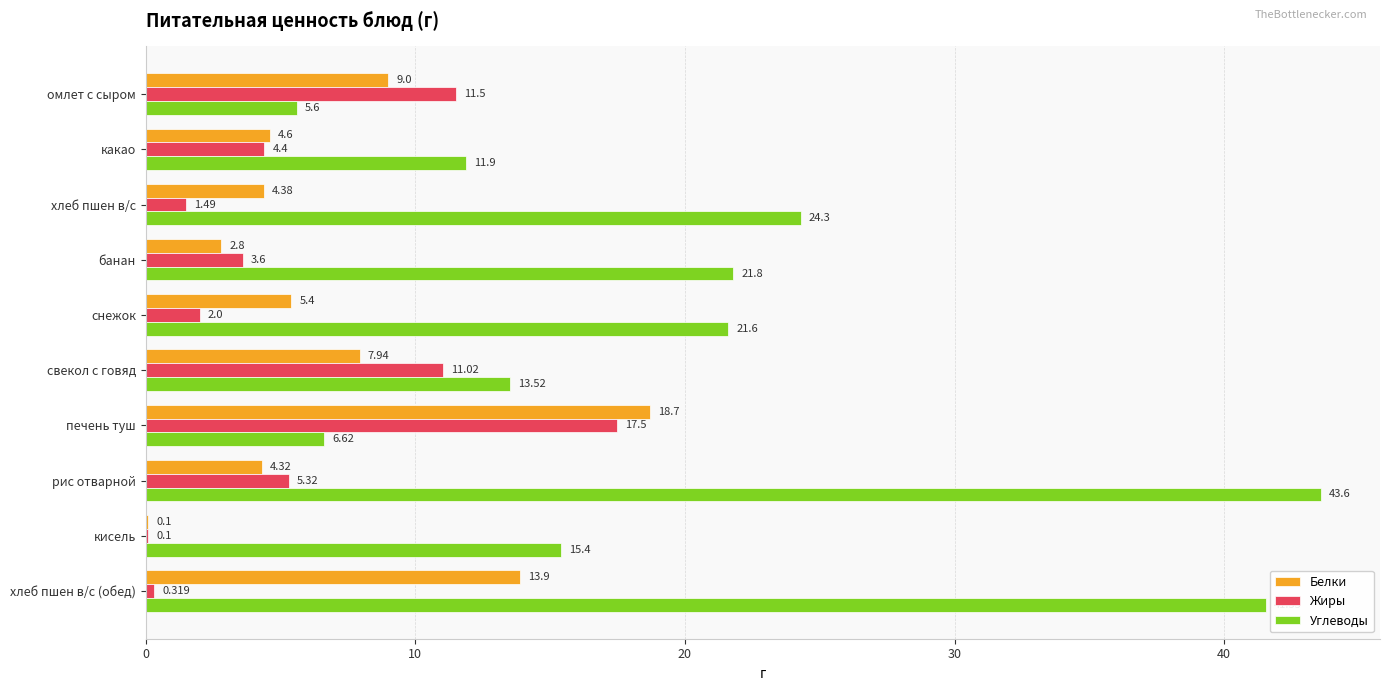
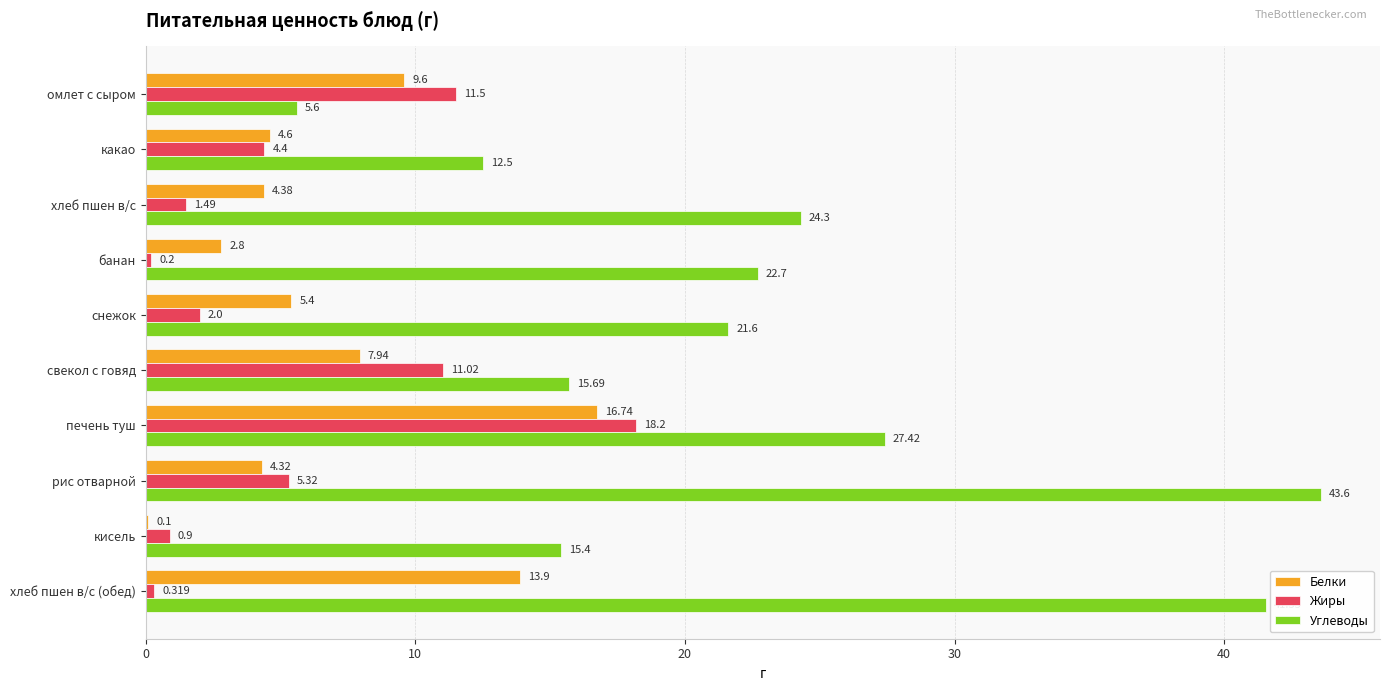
Белки, омлет с сыром: 9.0 -> 9.6
Углеводы, какао: 11.9 -> 12.5
Жиры, банан: 3.6 -> 0.2
Углеводы, банан: 21.8 -> 22.7
Углеводы, свекол с говяд: 13.52 -> 15.69
Белки, печень туш: 18.7 -> 16.74
Жиры, печень туш: 17.5 -> 18.2
Углеводы, печень туш: 6.62 -> 27.42
Жиры, кисель: 0.1 -> 0.9
